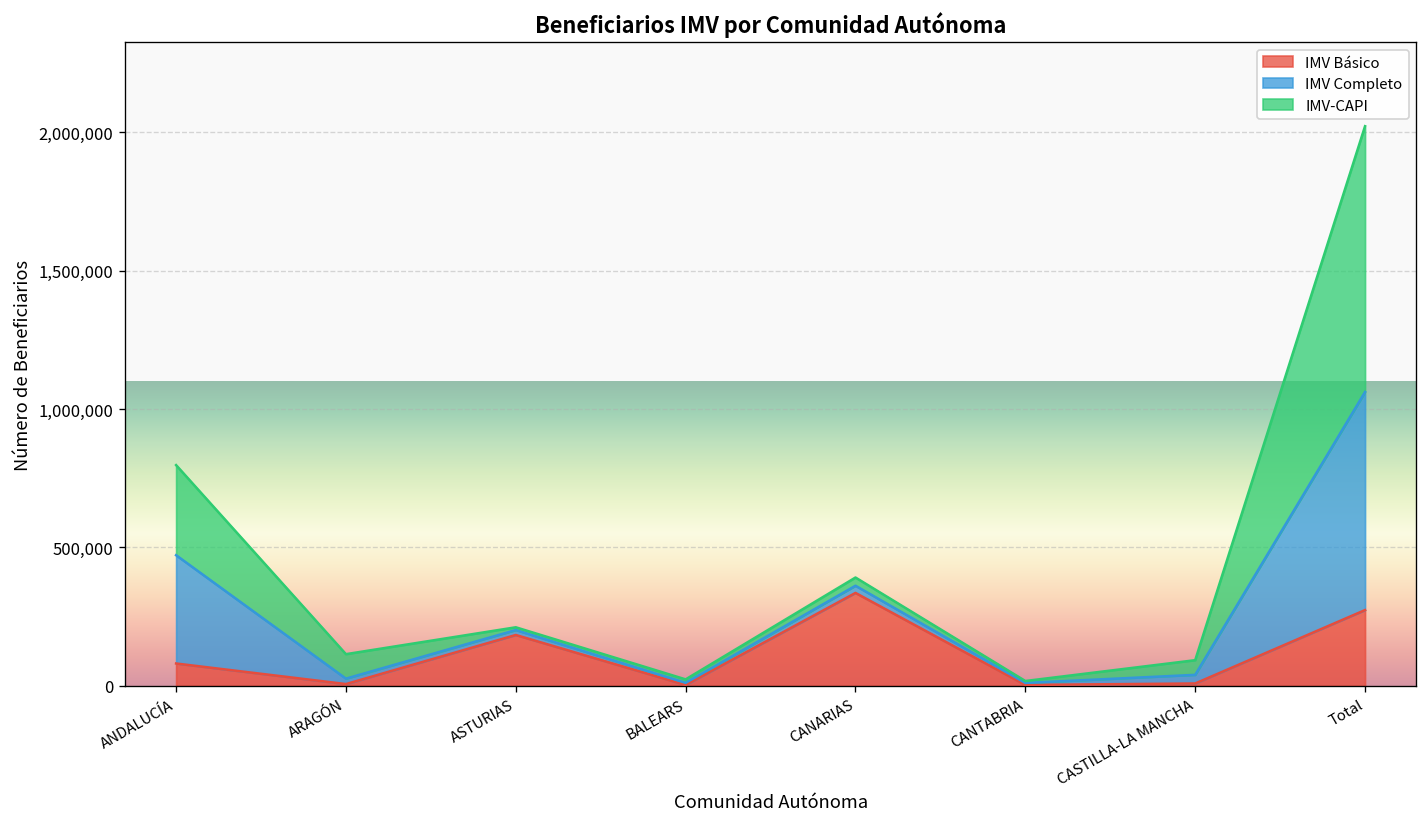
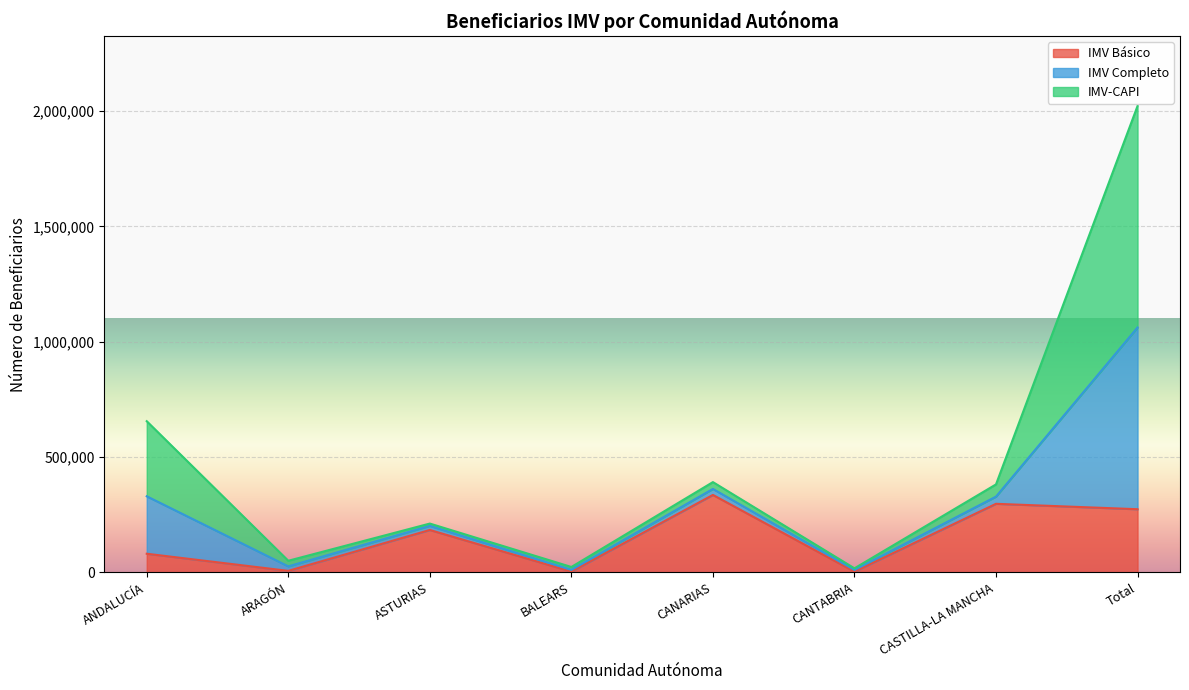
IMV Completo, ANDALUCÍA: 390,000 -> 250,000
IMV-CAPI, ARAGÓN: 90,000 -> 20,000
IMV Básico, CASTILLA-LA MANCHA: 10,000 -> 300,000
